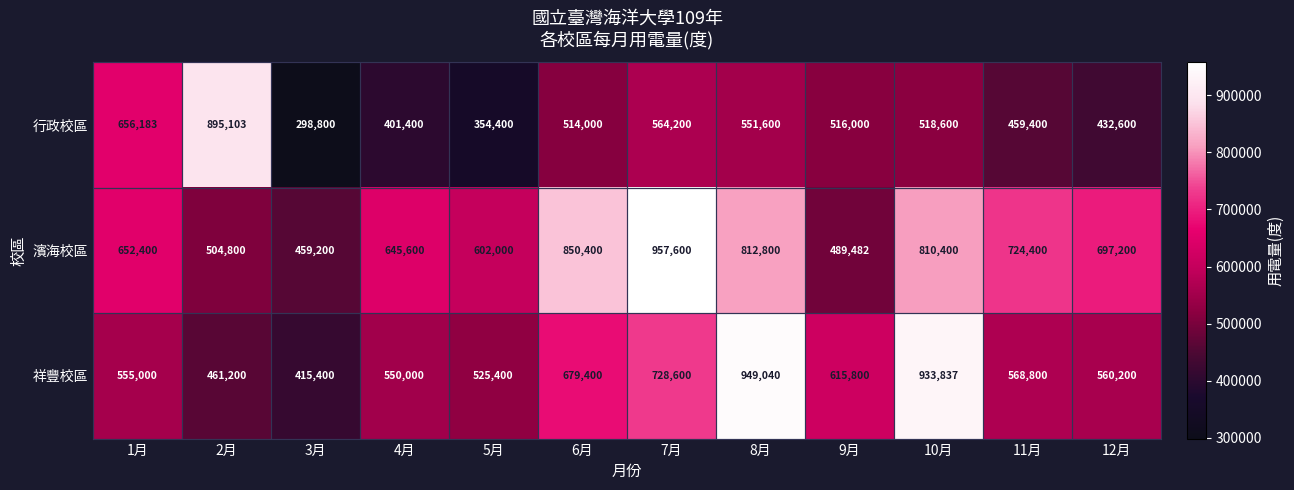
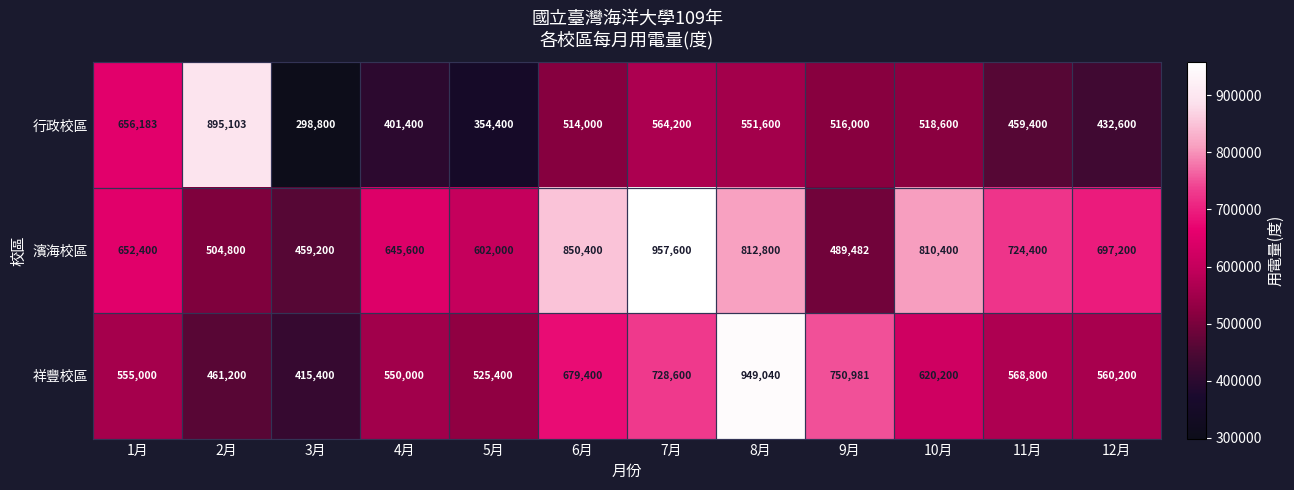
祥豐校區, 9月: 615,800 -> 750,981
祥豐校區, 10月: 933,837 -> 620,200
